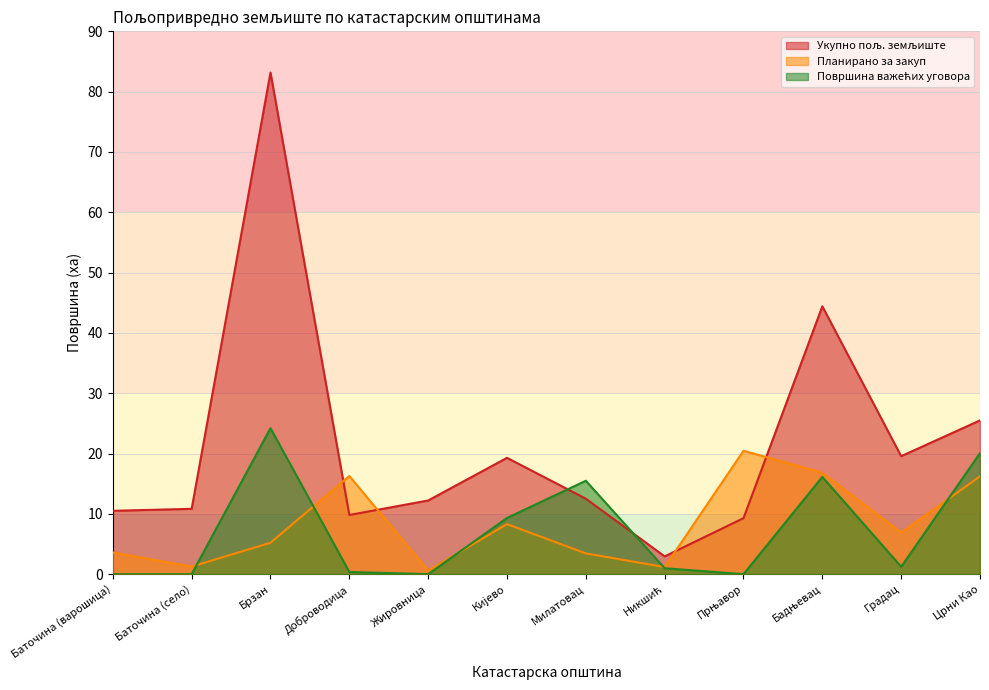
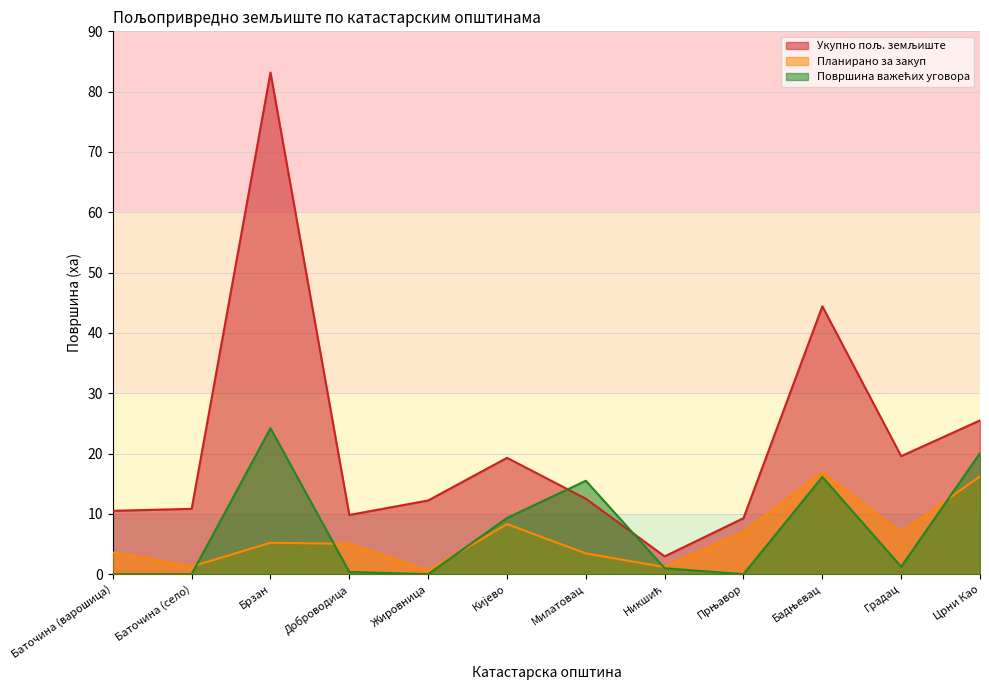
Планирано за закуп, Доброводица: 16 -> 5
Планирано за закуп, Прњавор: 20 -> 7
